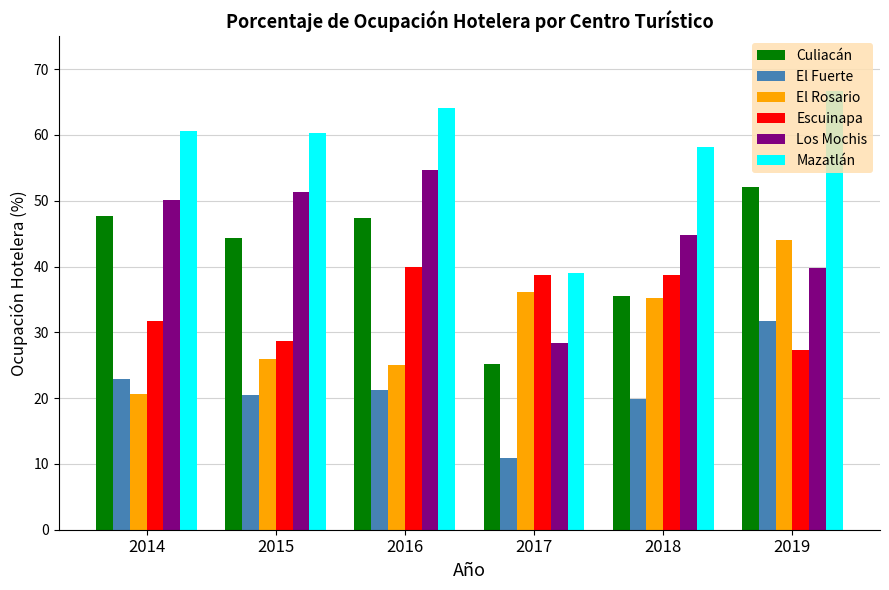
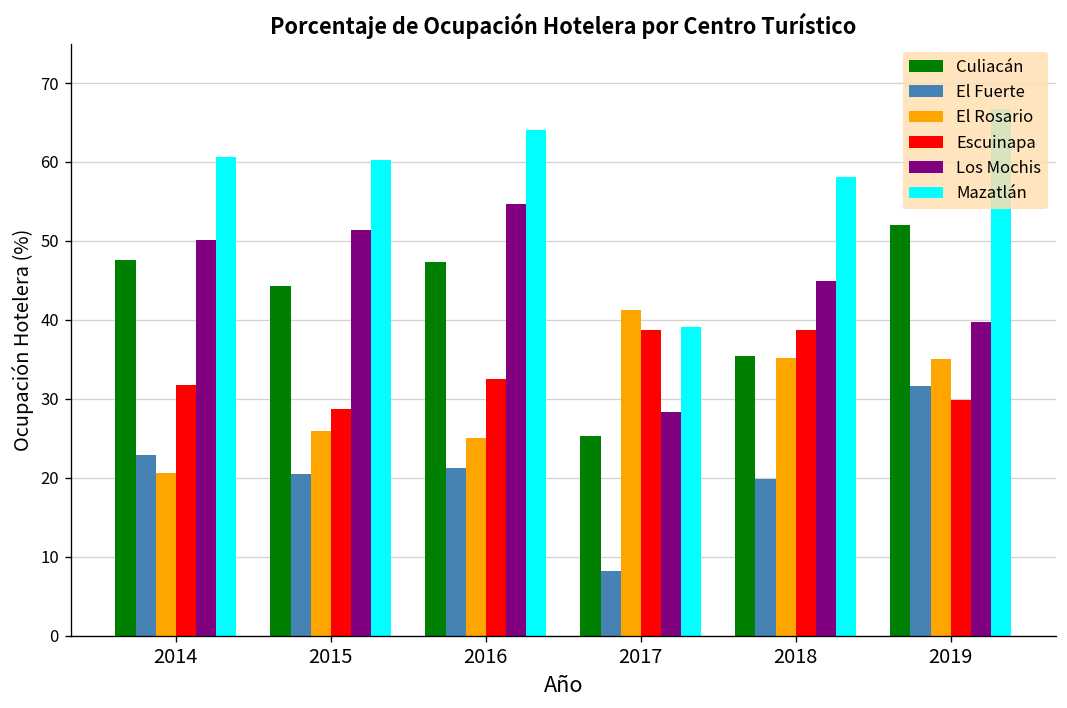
Escuinapa, 2016: 40 -> 32
El Fuerte, 2017: 11 -> 8
El Rosario, 2017: 36 -> 41
El Rosario, 2019: 44 -> 35
Escuinapa, 2019: 27 -> 30
